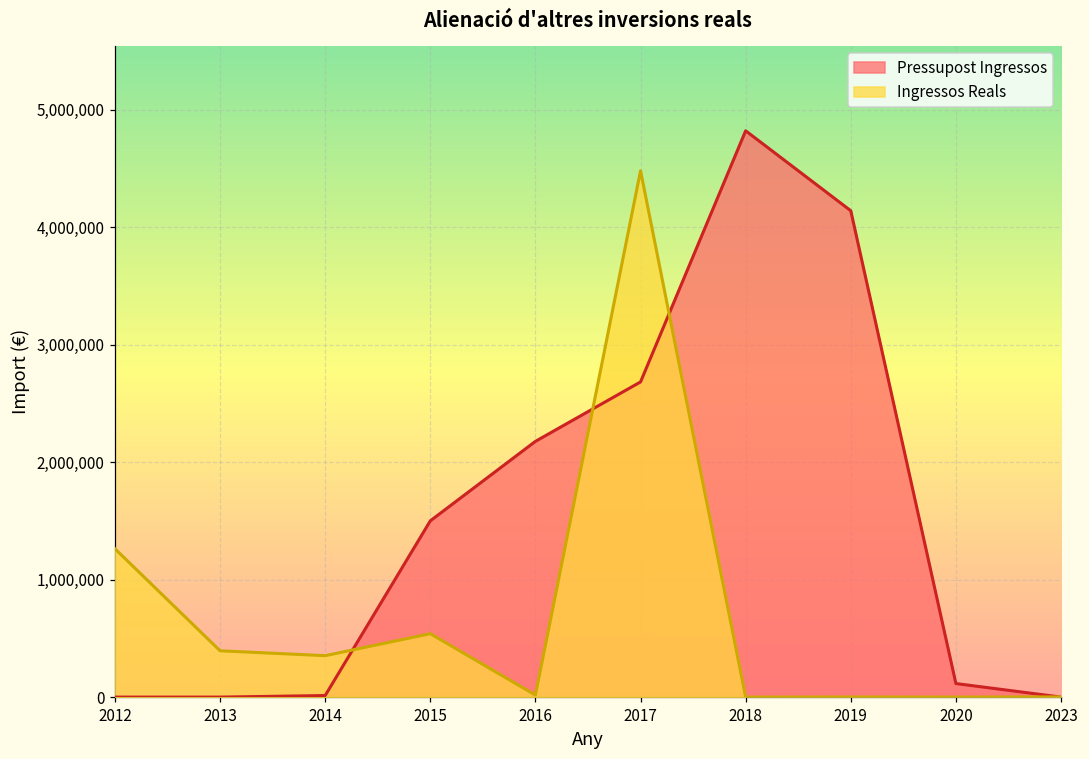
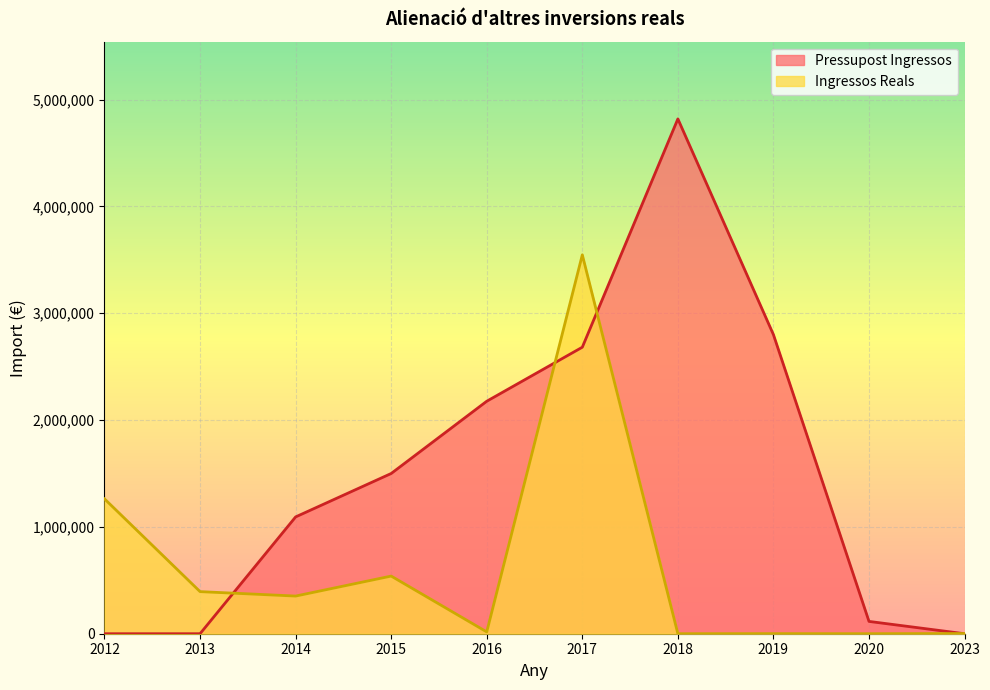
Pressupost Ingressos, 2014: 10,000 -> 1,090,000
Ingressos Reals, 2017: 4,480,000 -> 3,550,000
Pressupost Ingressos, 2019: 4,140,000 -> 2,800,000
